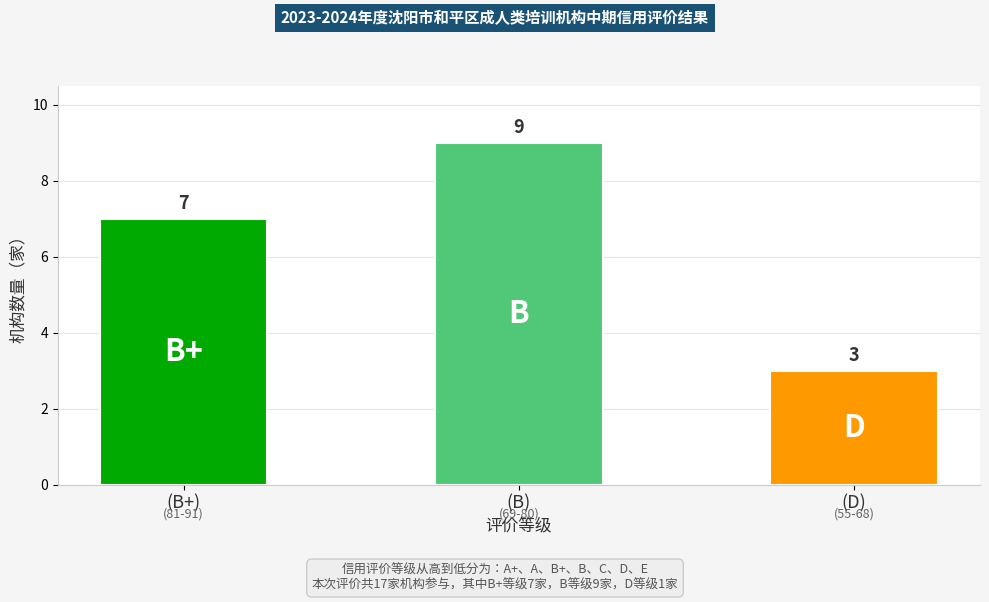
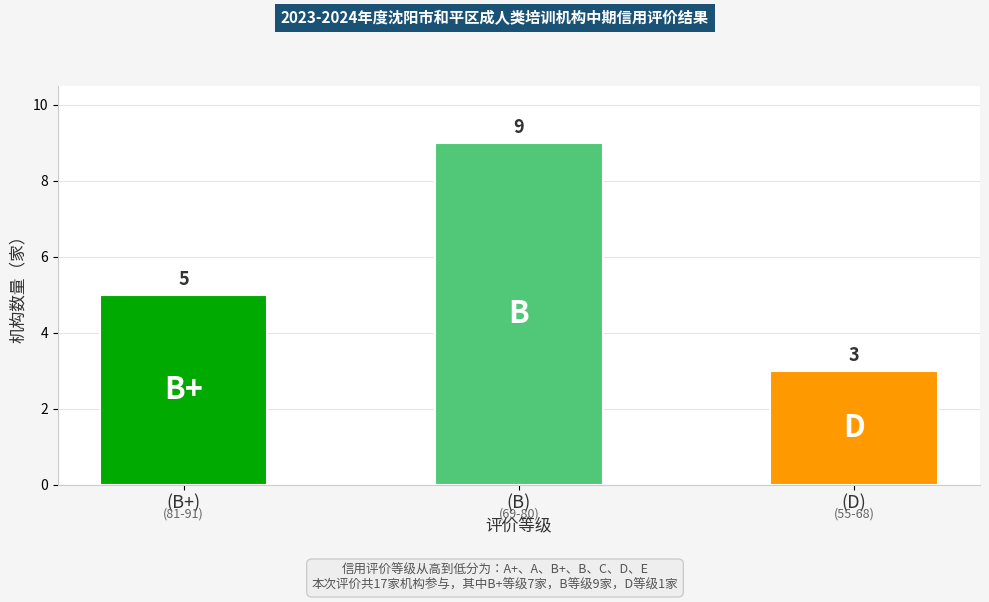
(B+): 7 -> 5
